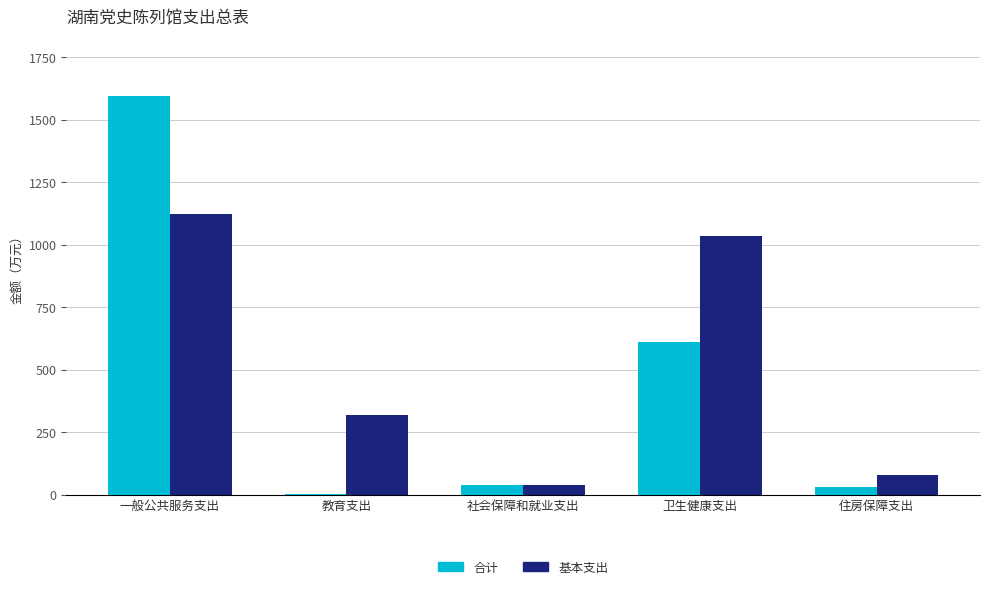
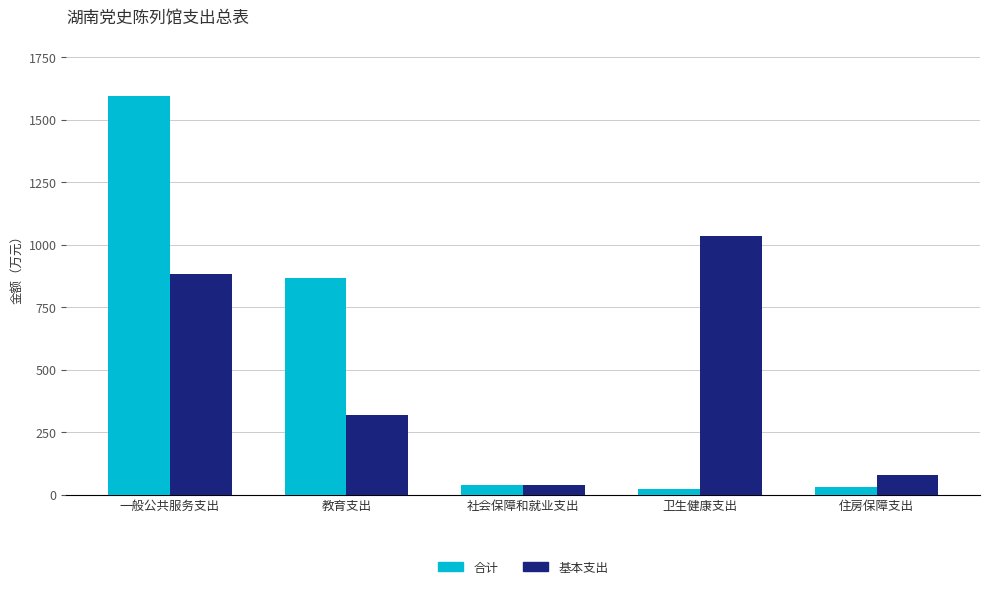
基本支出, 一般公共服务支出: 1120 -> 880
合计, 教育支出: 0 -> 870
合计, 卫生健康支出: 610 -> 20
